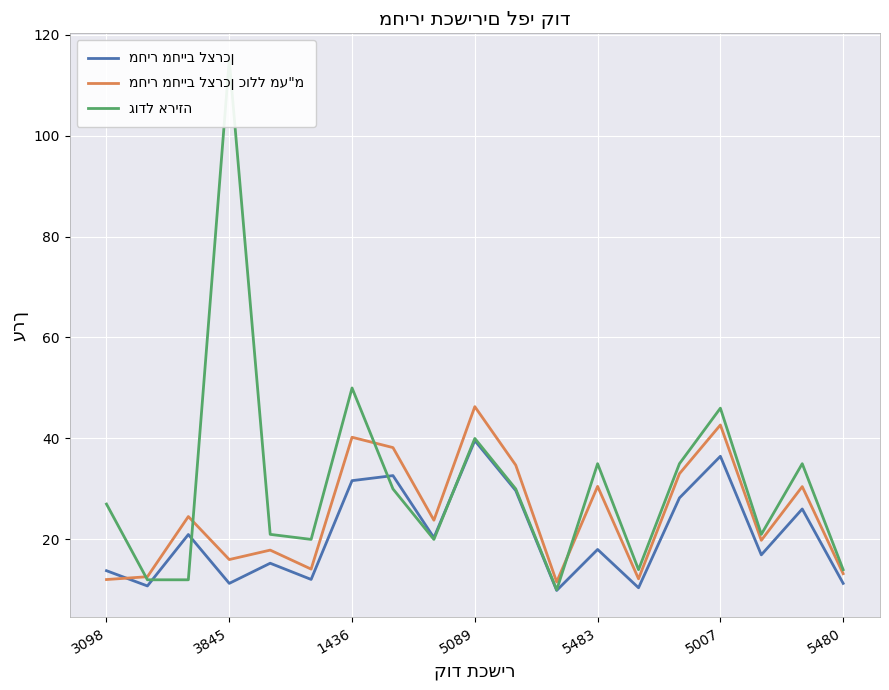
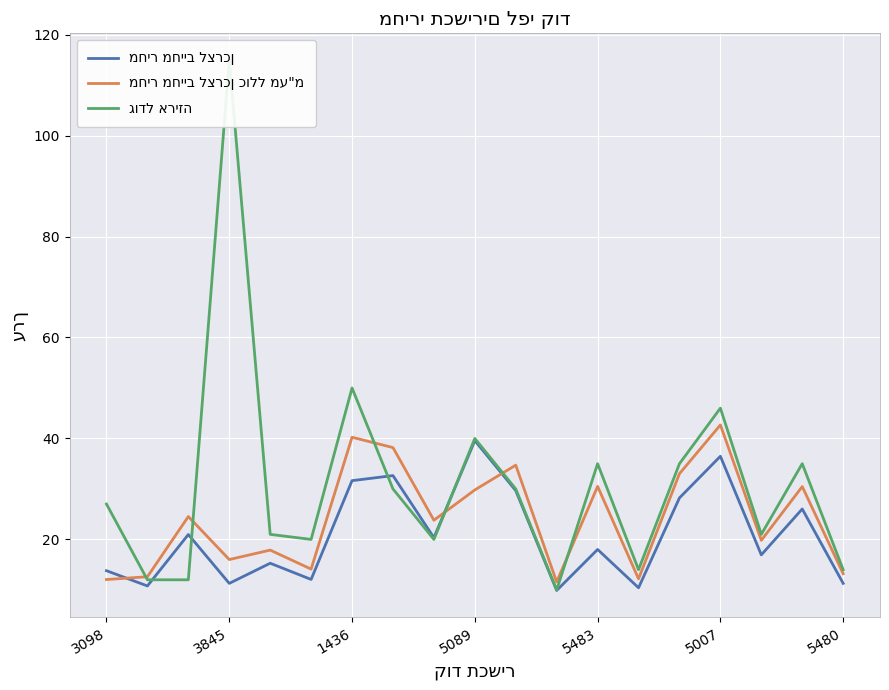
מחיר מחייב לצרכן כולל מע"מ, 5089: 46 -> 30
